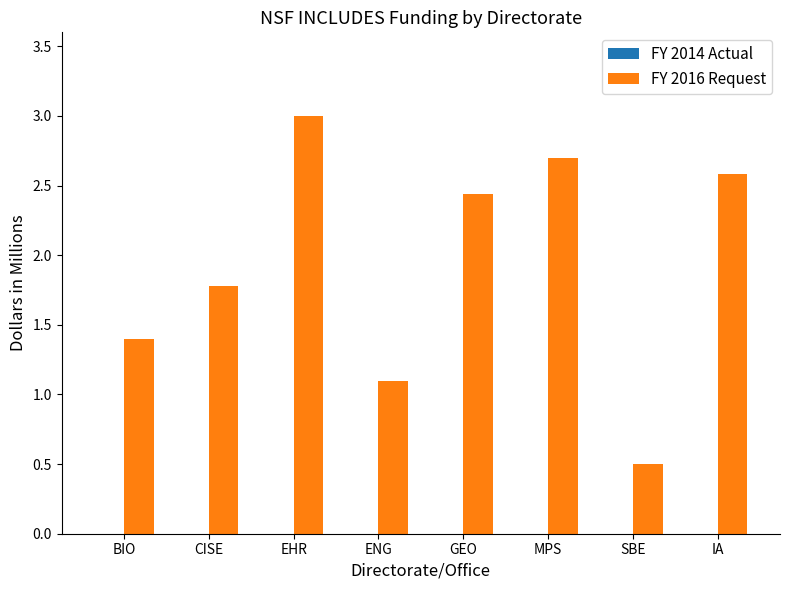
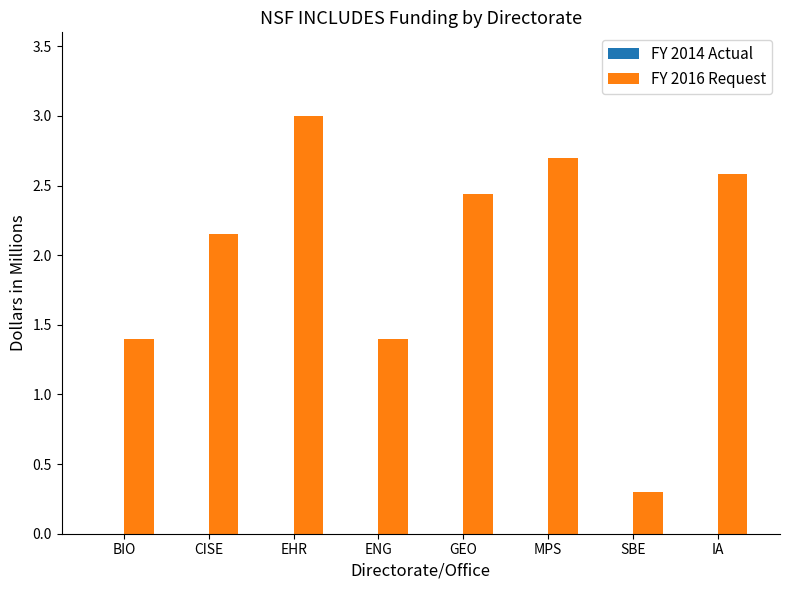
FY 2016 Request, CISE: 1.78 -> 2.15
FY 2016 Request, ENG: 1.1 -> 1.4
FY 2016 Request, SBE: 0.5 -> 0.3
